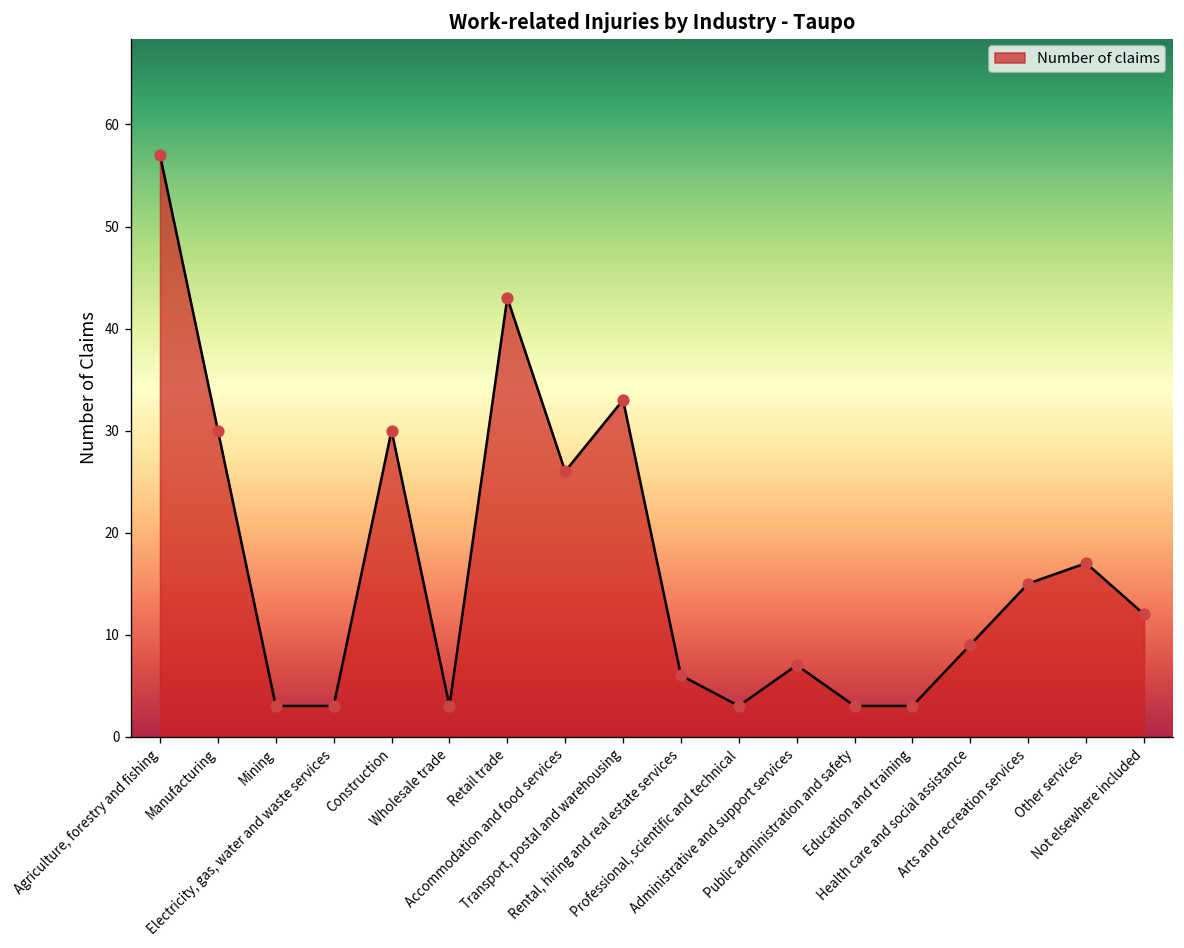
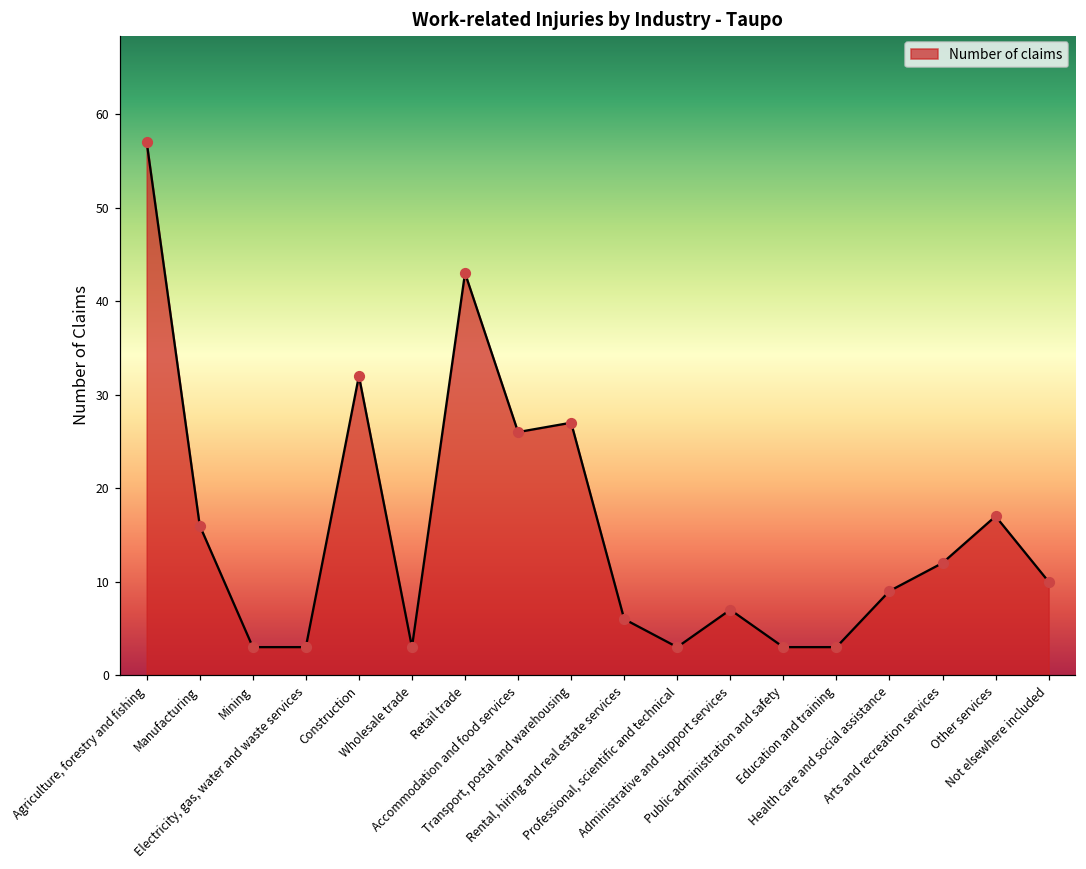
Manufacturing: 30 -> 16
Construction: 30 -> 32
Transport, postal and warehousing: 33 -> 27
Arts and recreation services: 15 -> 12
Not elsewhere included: 12 -> 10
